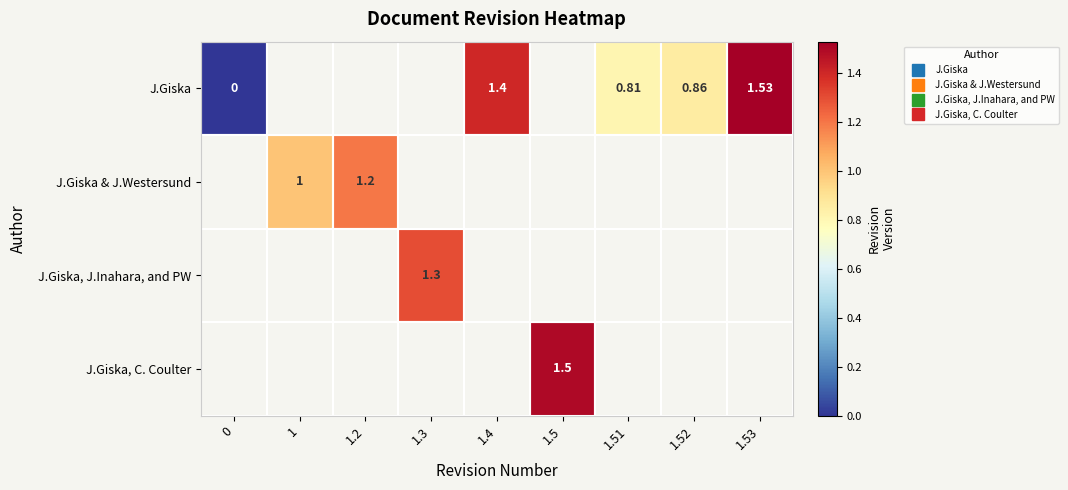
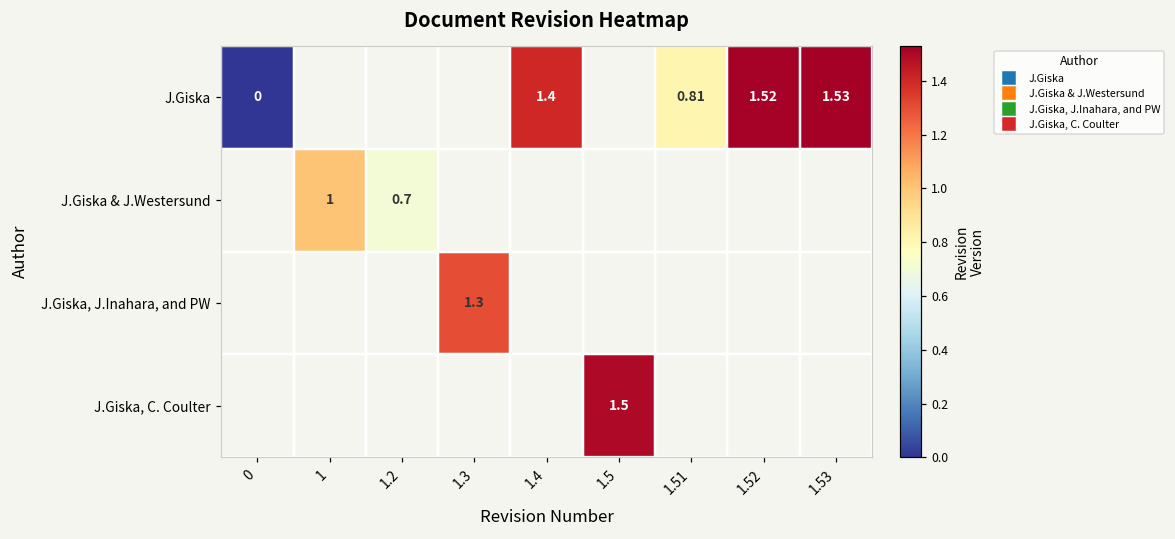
J.Giska, 1.52: 0.86 -> 1.52
J.Giska & J.Westersund, 1.2: 1.2 -> 0.7
